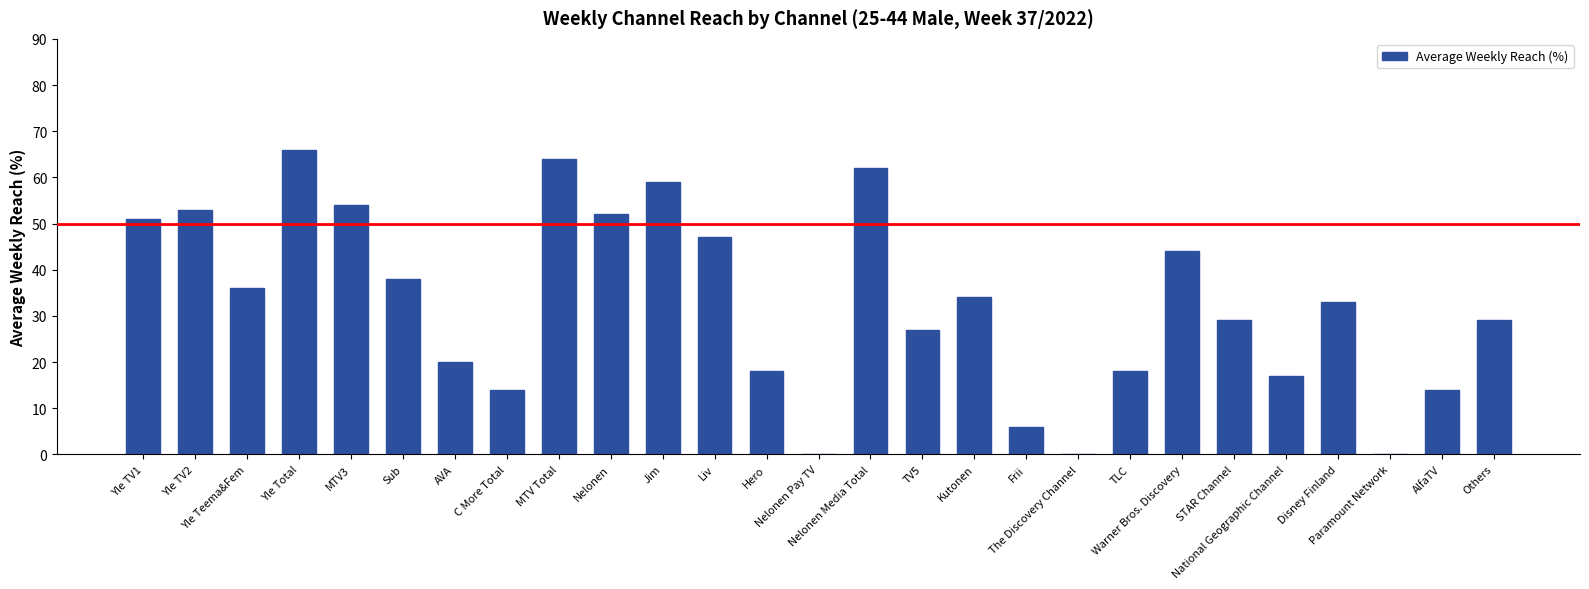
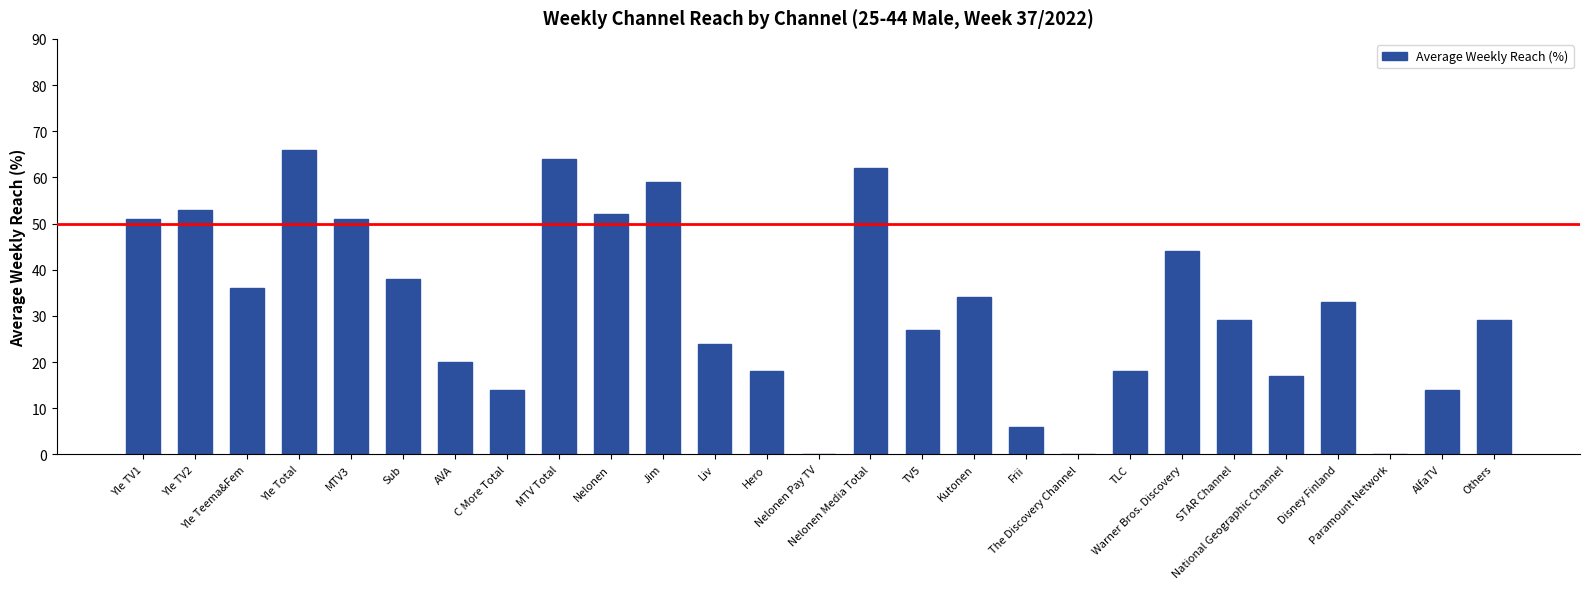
MTV3: 54 -> 51
Liv: 47 -> 24
